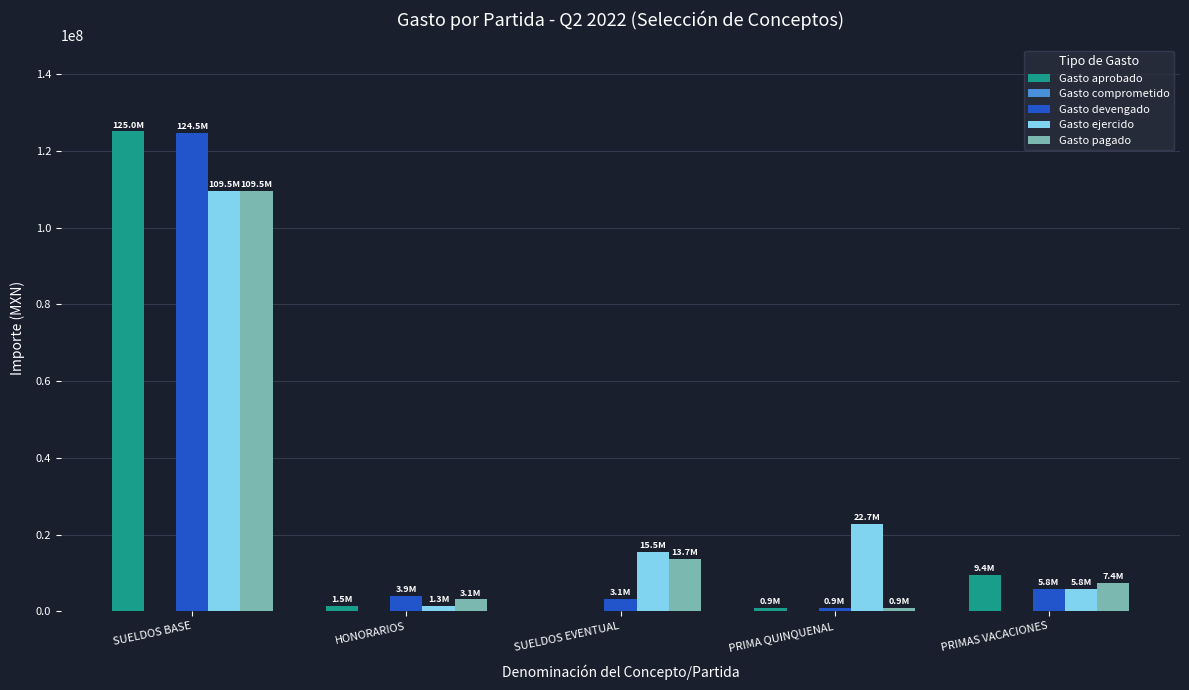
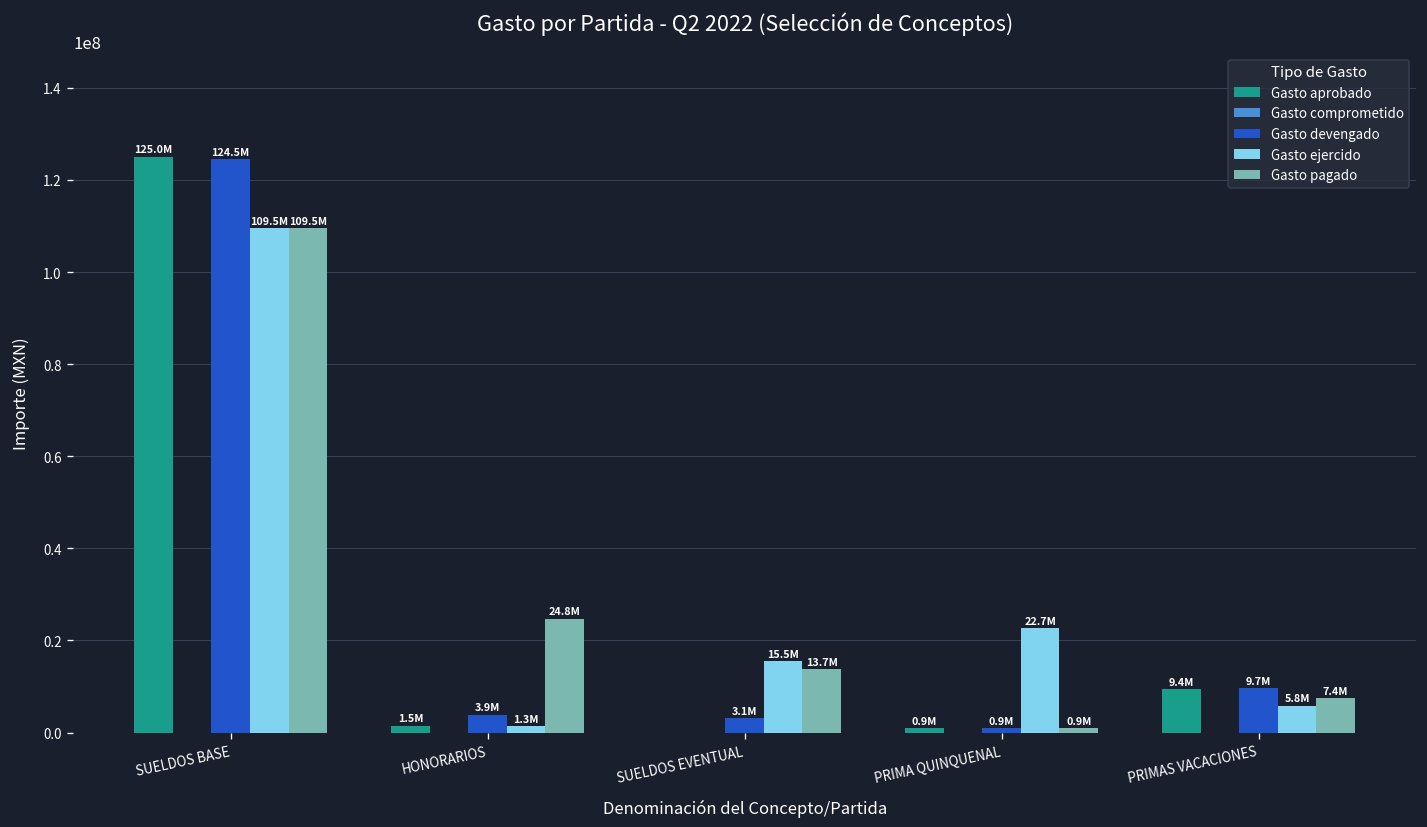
Gasto pagado, HONORARIOS: 3.1M -> 24.8M
Gasto devengado, PRIMAS VACACIONES: 5.8M -> 9.7M
